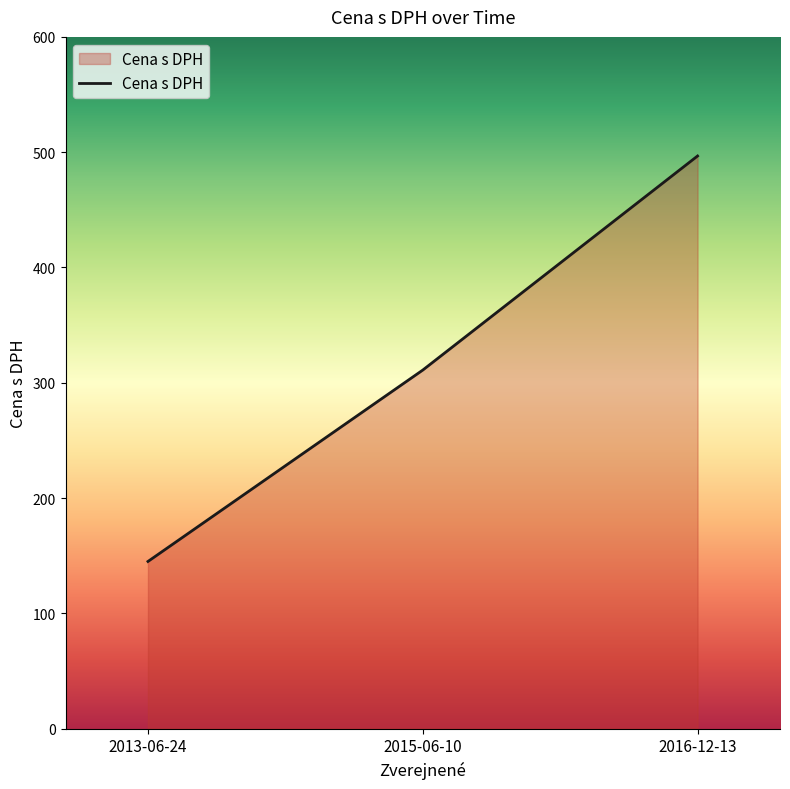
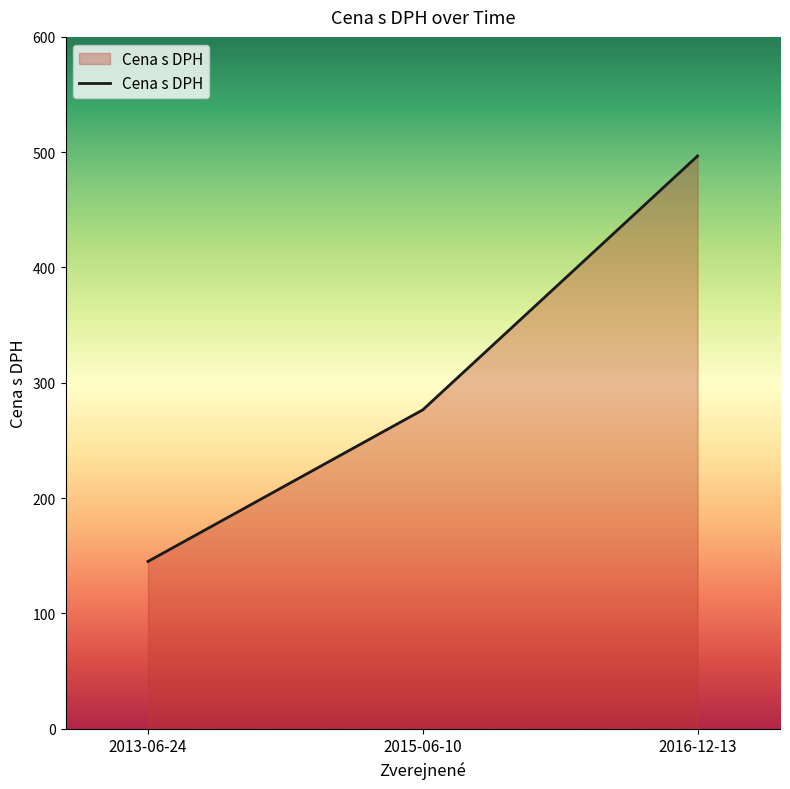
2015-06-10: 311 -> 277
